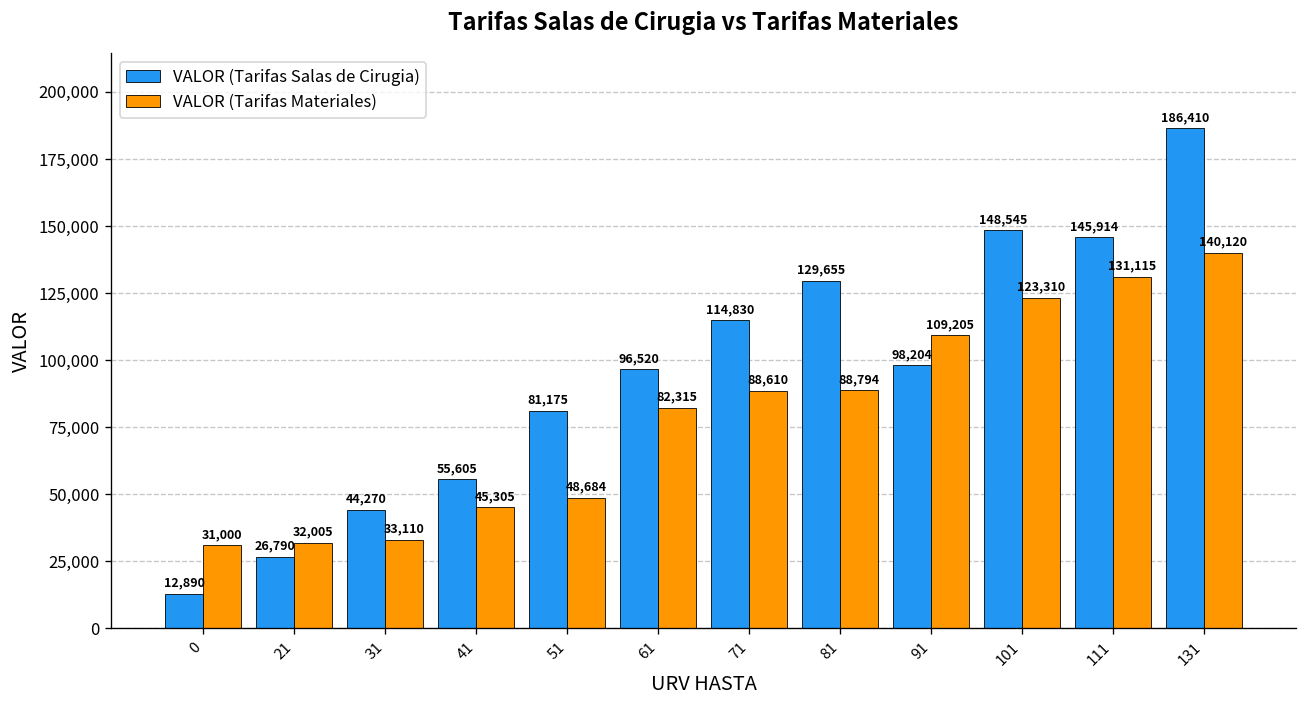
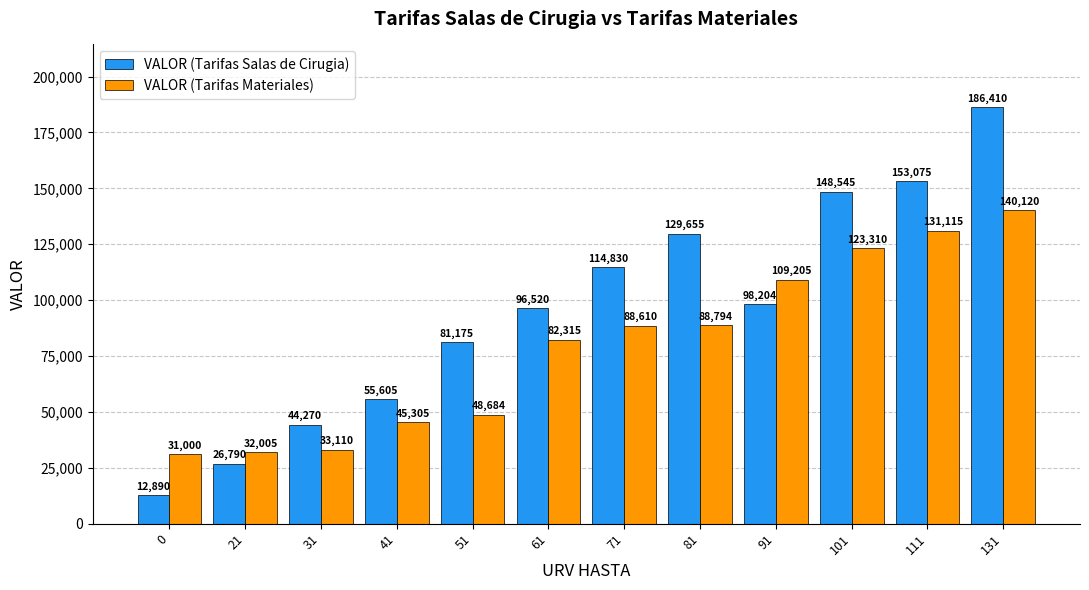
VALOR (Tarifas Salas de Cirugia), 111: 145,914 -> 153,075
